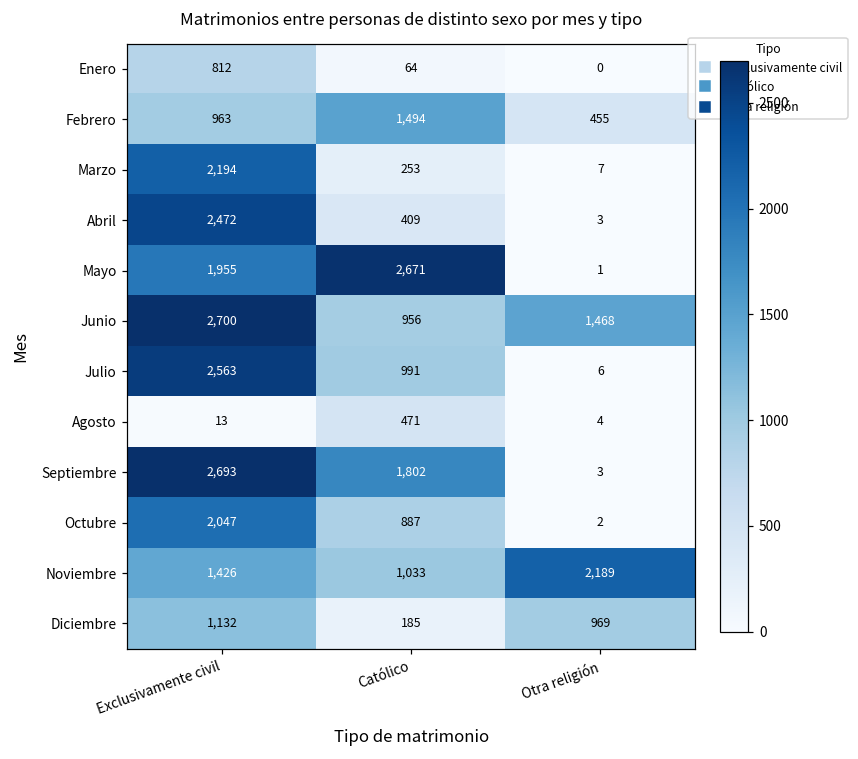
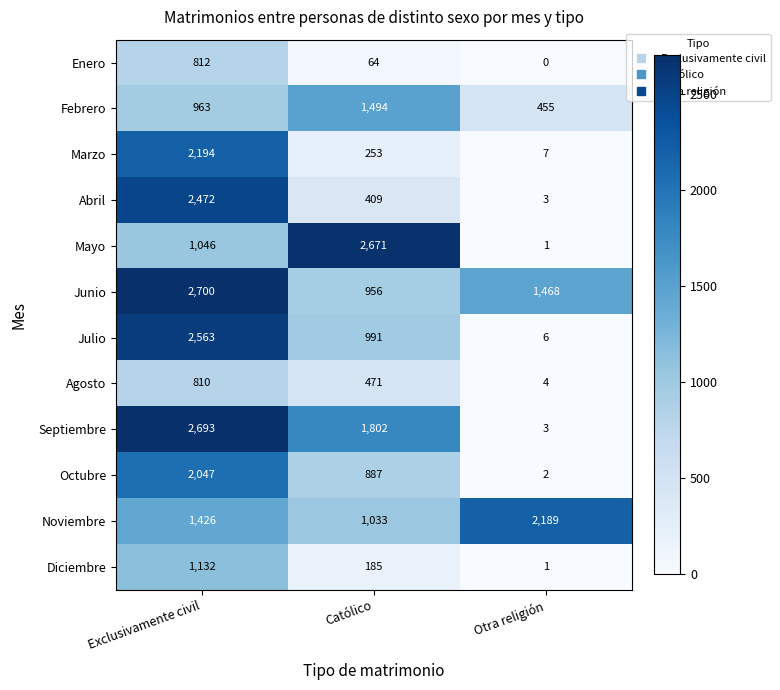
Mayo, Exclusivamente civil: 1,955 -> 1,046
Agosto, Exclusivamente civil: 13 -> 810
Diciembre, Otra religión: 969 -> 1
